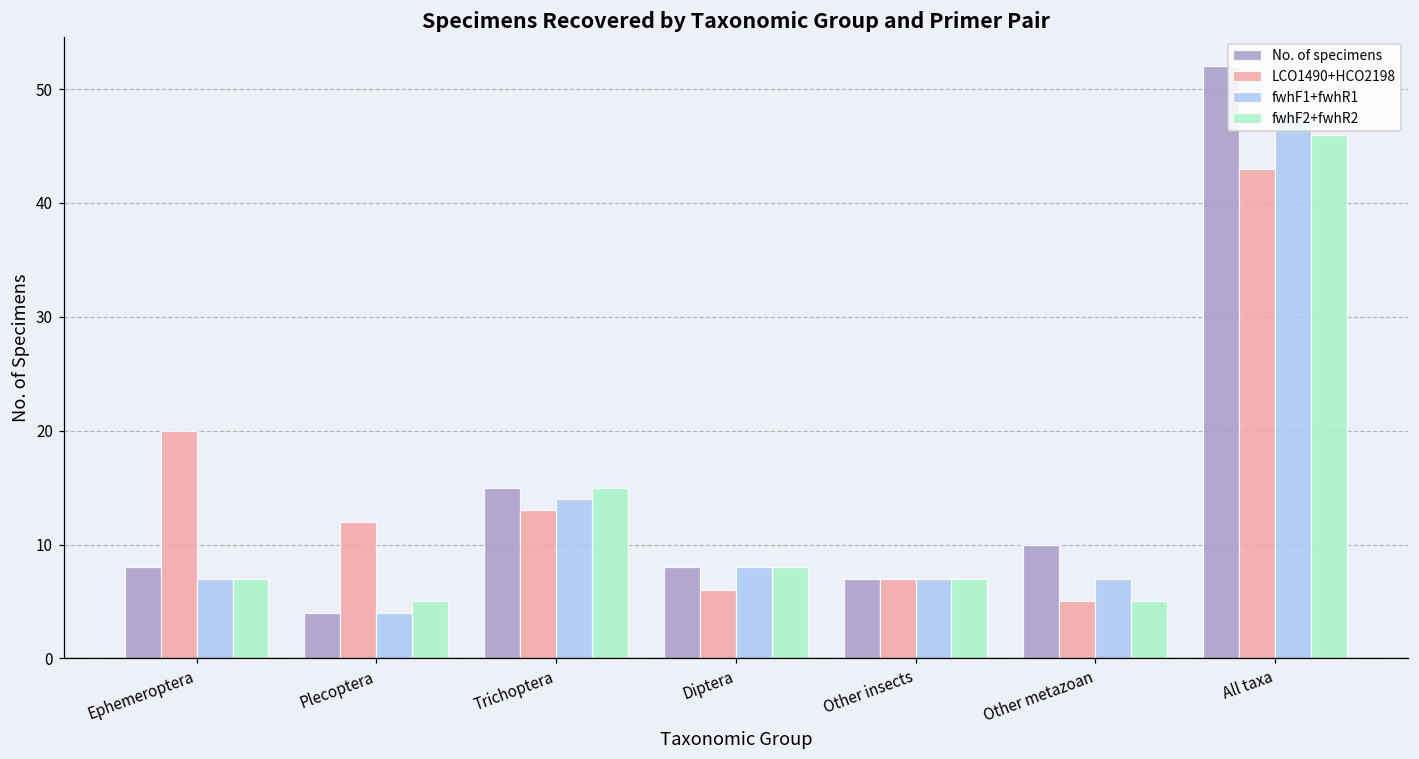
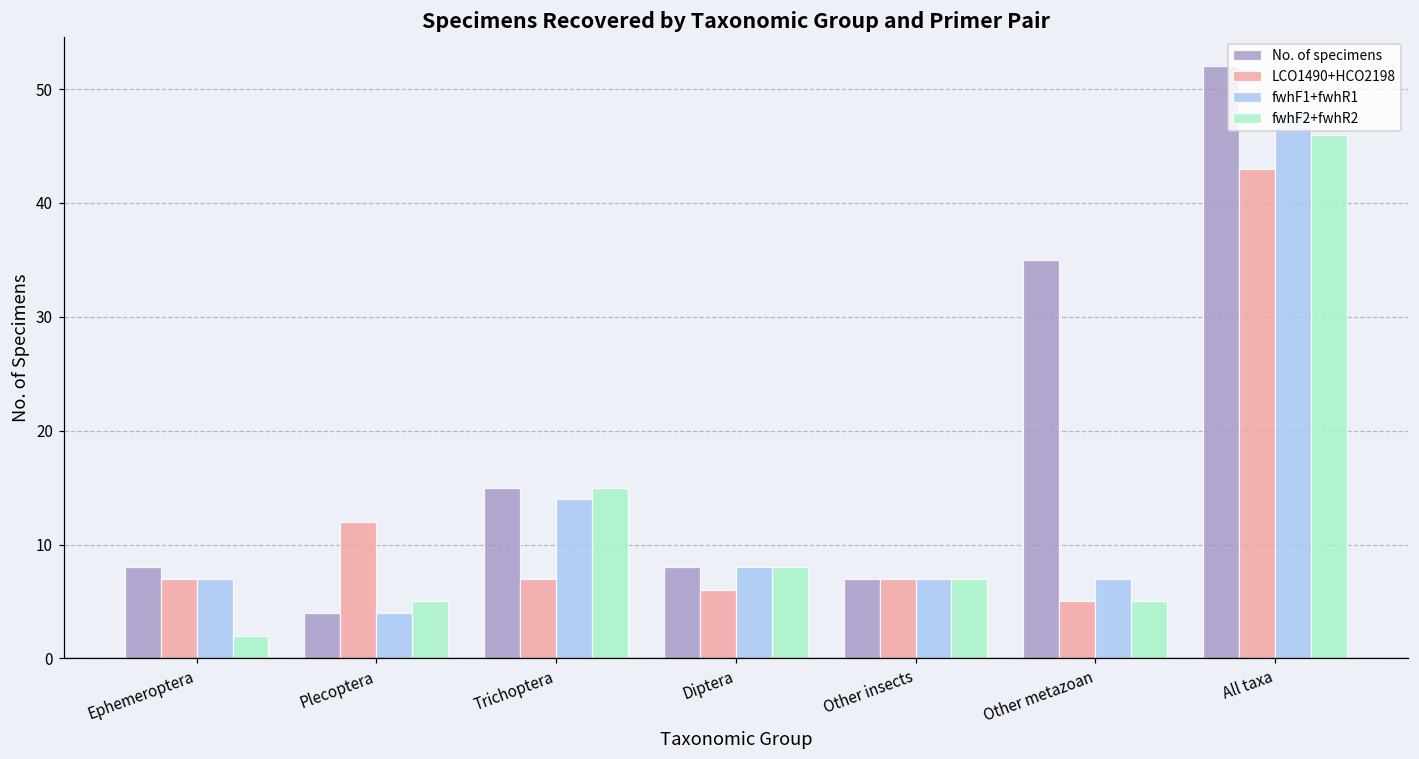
LCO1490+HCO2198, Ephemeroptera: 20 -> 7
fwhF2+fwhR2, Ephemeroptera: 7 -> 2
LCO1490+HCO2198, Trichoptera: 13 -> 7
No. of specimens, Other metazoan: 10 -> 35
